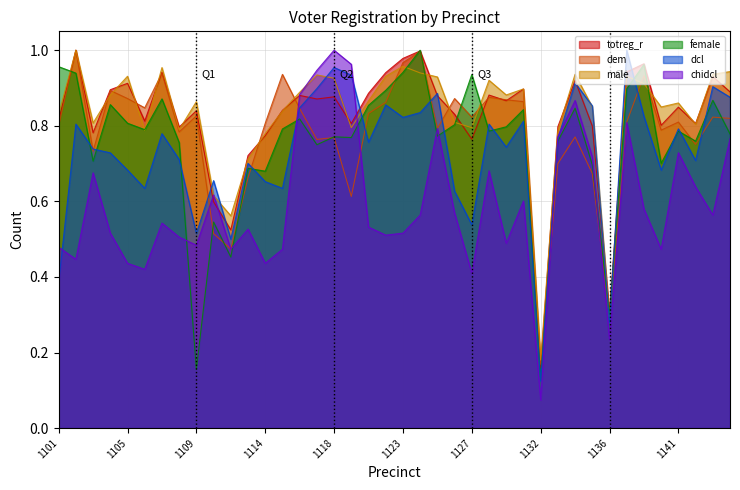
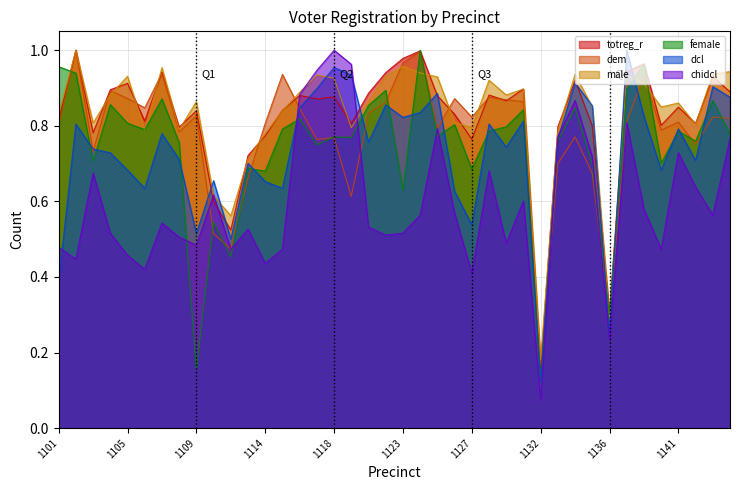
chidcl, 1105: 0.44 -> 0.46
female, 1123: 0.94 -> 0.63
female, 1127: 0.94 -> 0.69
dcl, 1136: 0.28 -> 0.25
